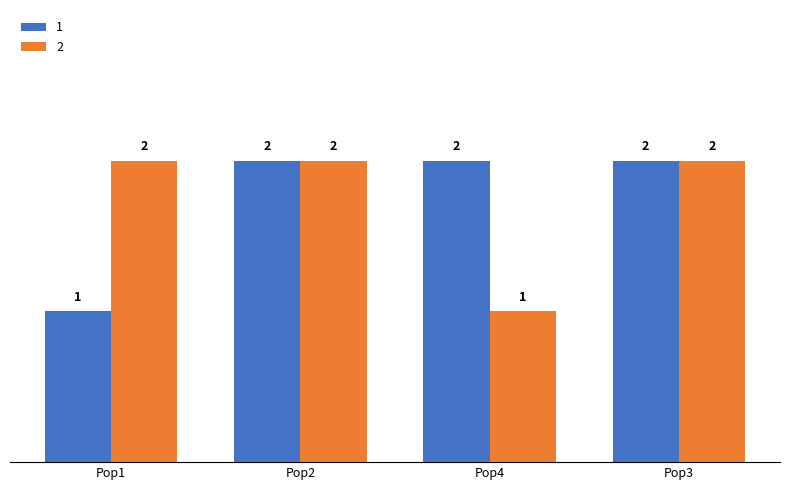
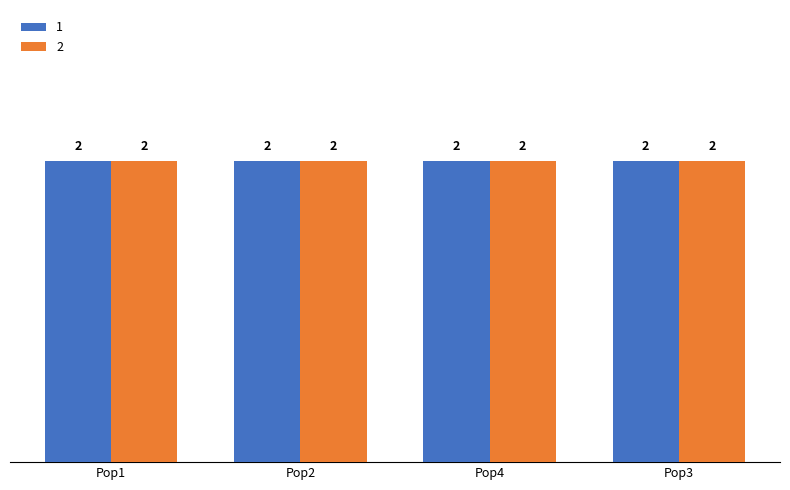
1, Pop1: 1 -> 2
2, Pop4: 1 -> 2
